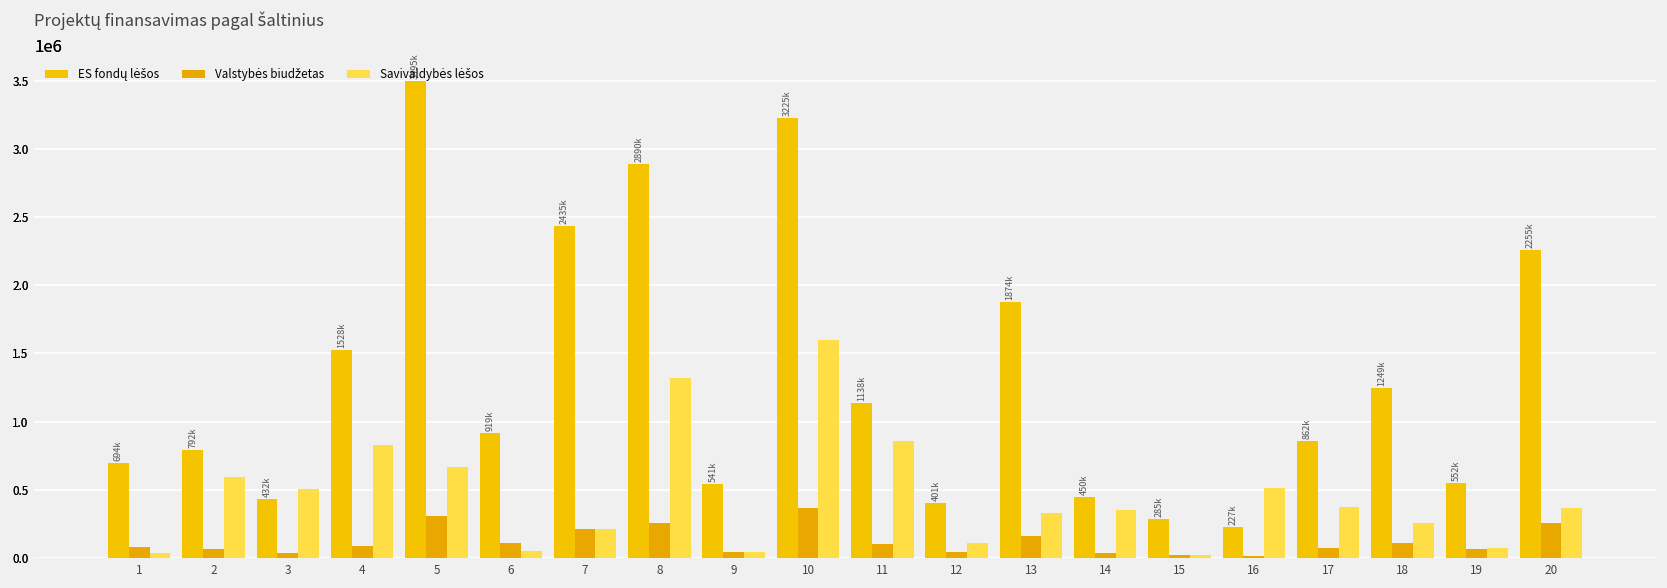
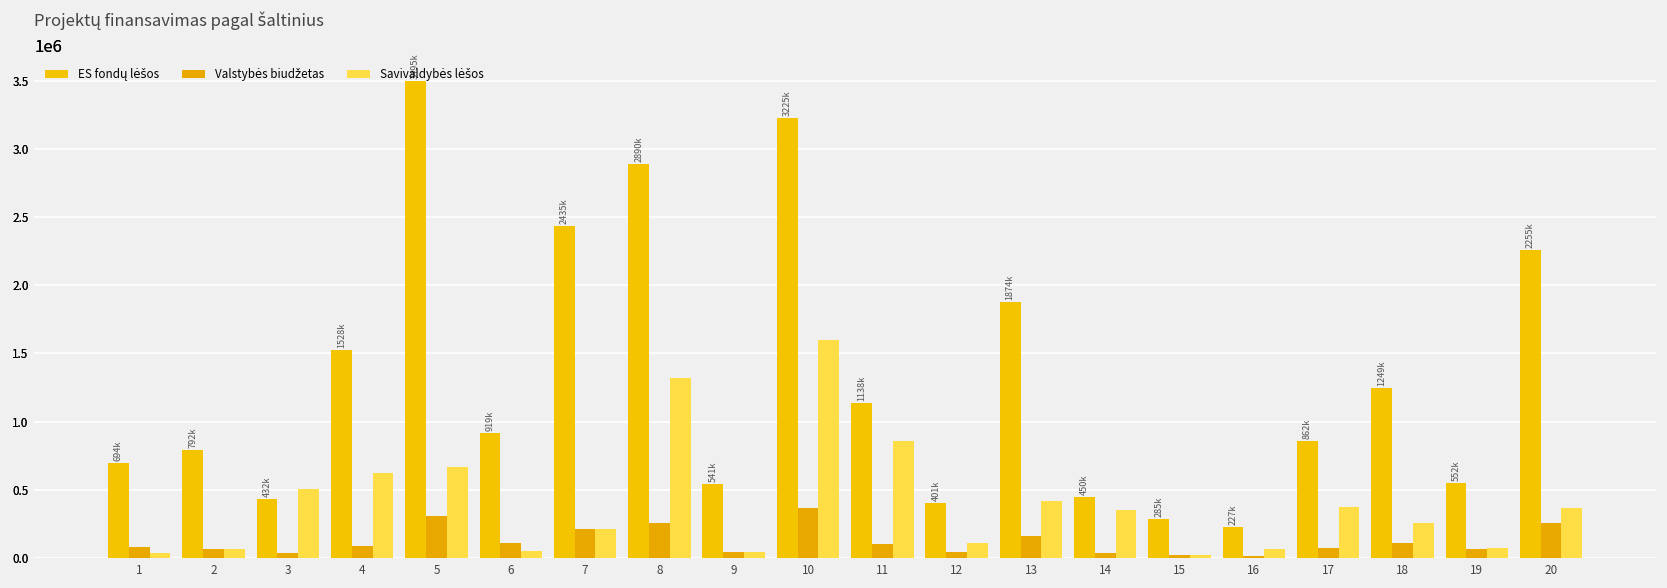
Savivaldybės lėšos, 2: 590000 -> 70000
Savivaldybės lėšos, 4: 830000 -> 620000
Savivaldybės lėšos, 13: 330000 -> 420000
Savivaldybės lėšos, 16: 510000 -> 70000
